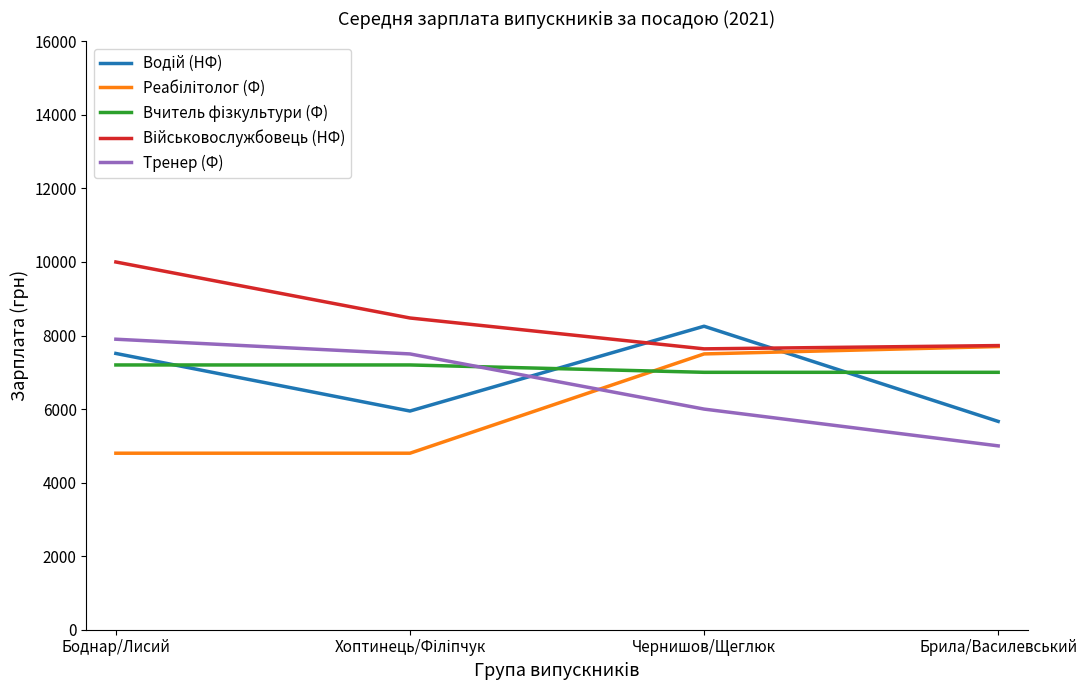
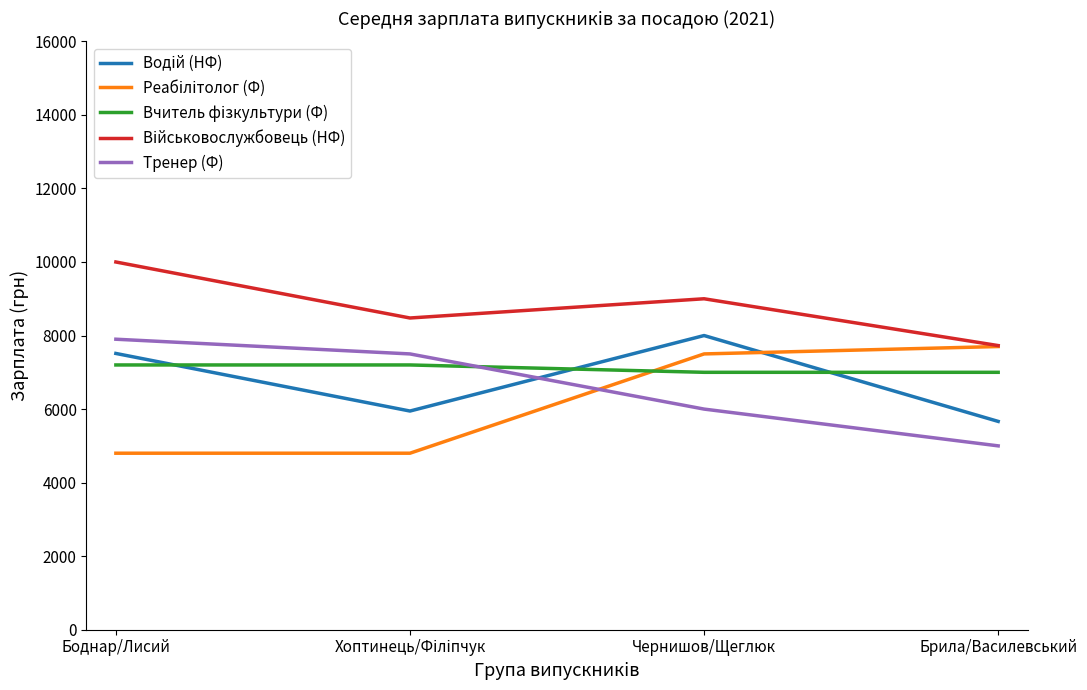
Водій (НФ), Чернишов/Щеглюк: 8300 -> 8000
Військовослужбовець (НФ), Чернишов/Щеглюк: 7600 -> 9000
